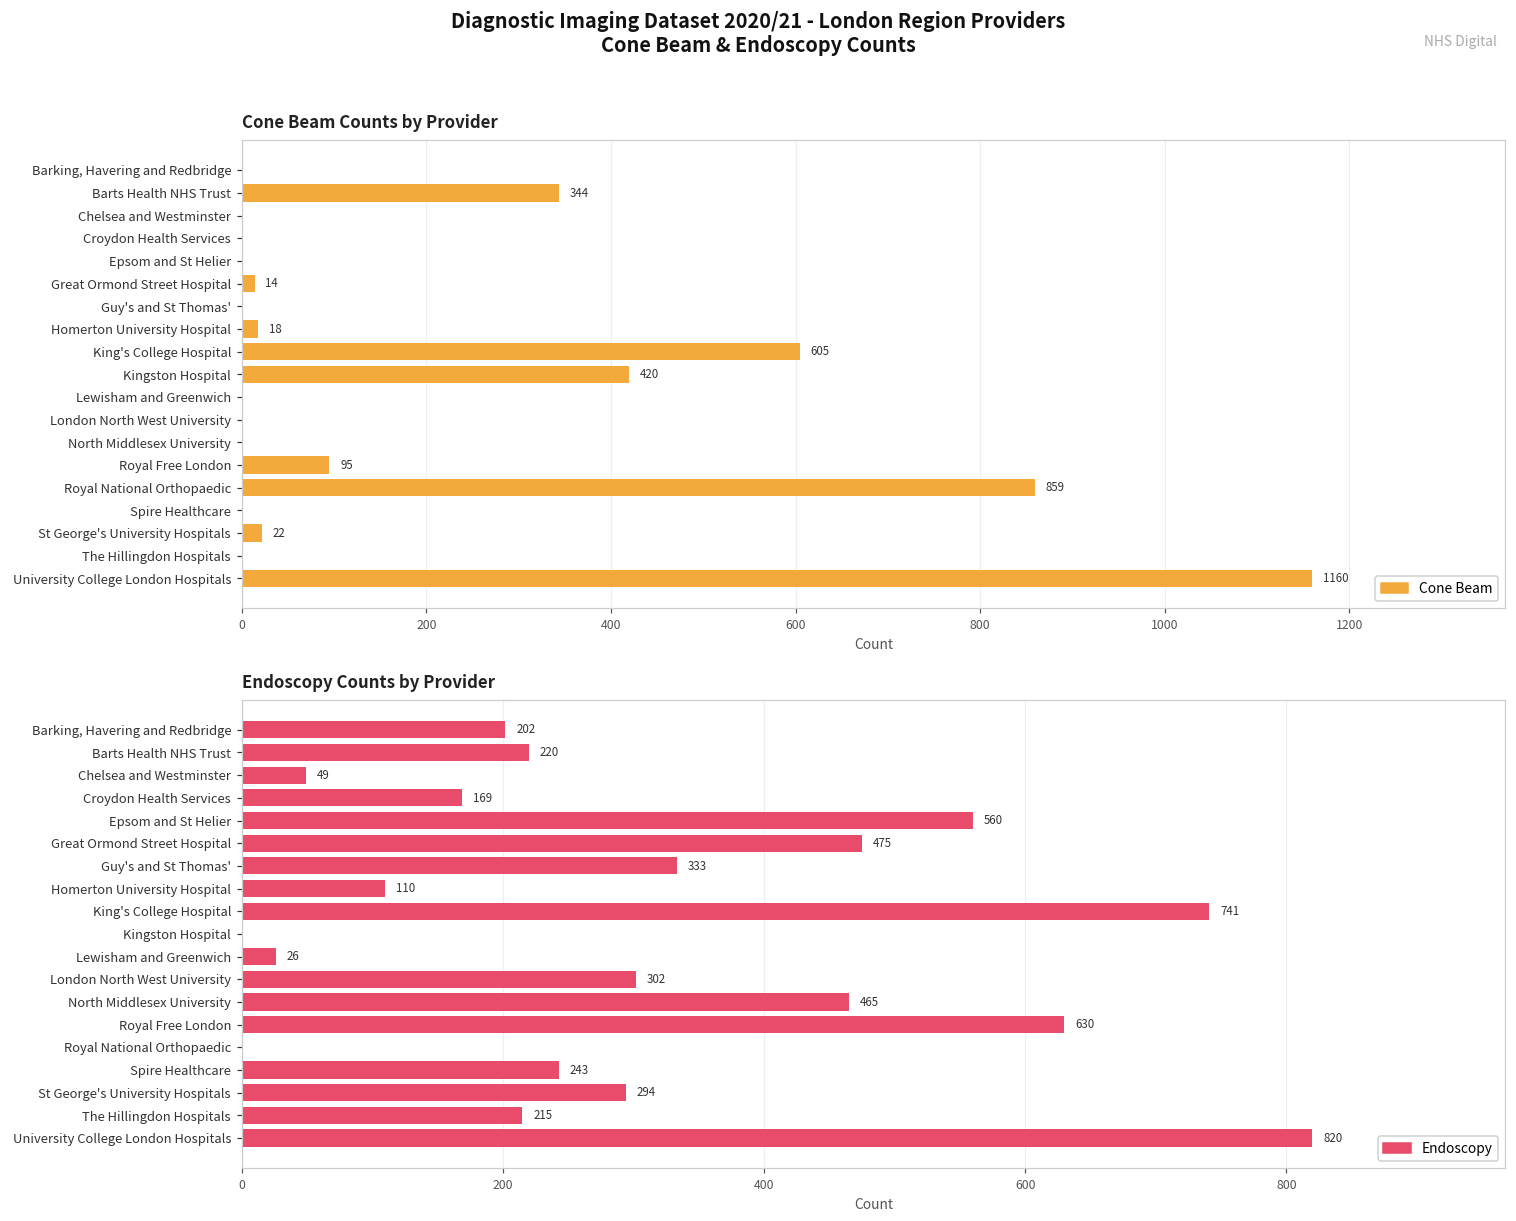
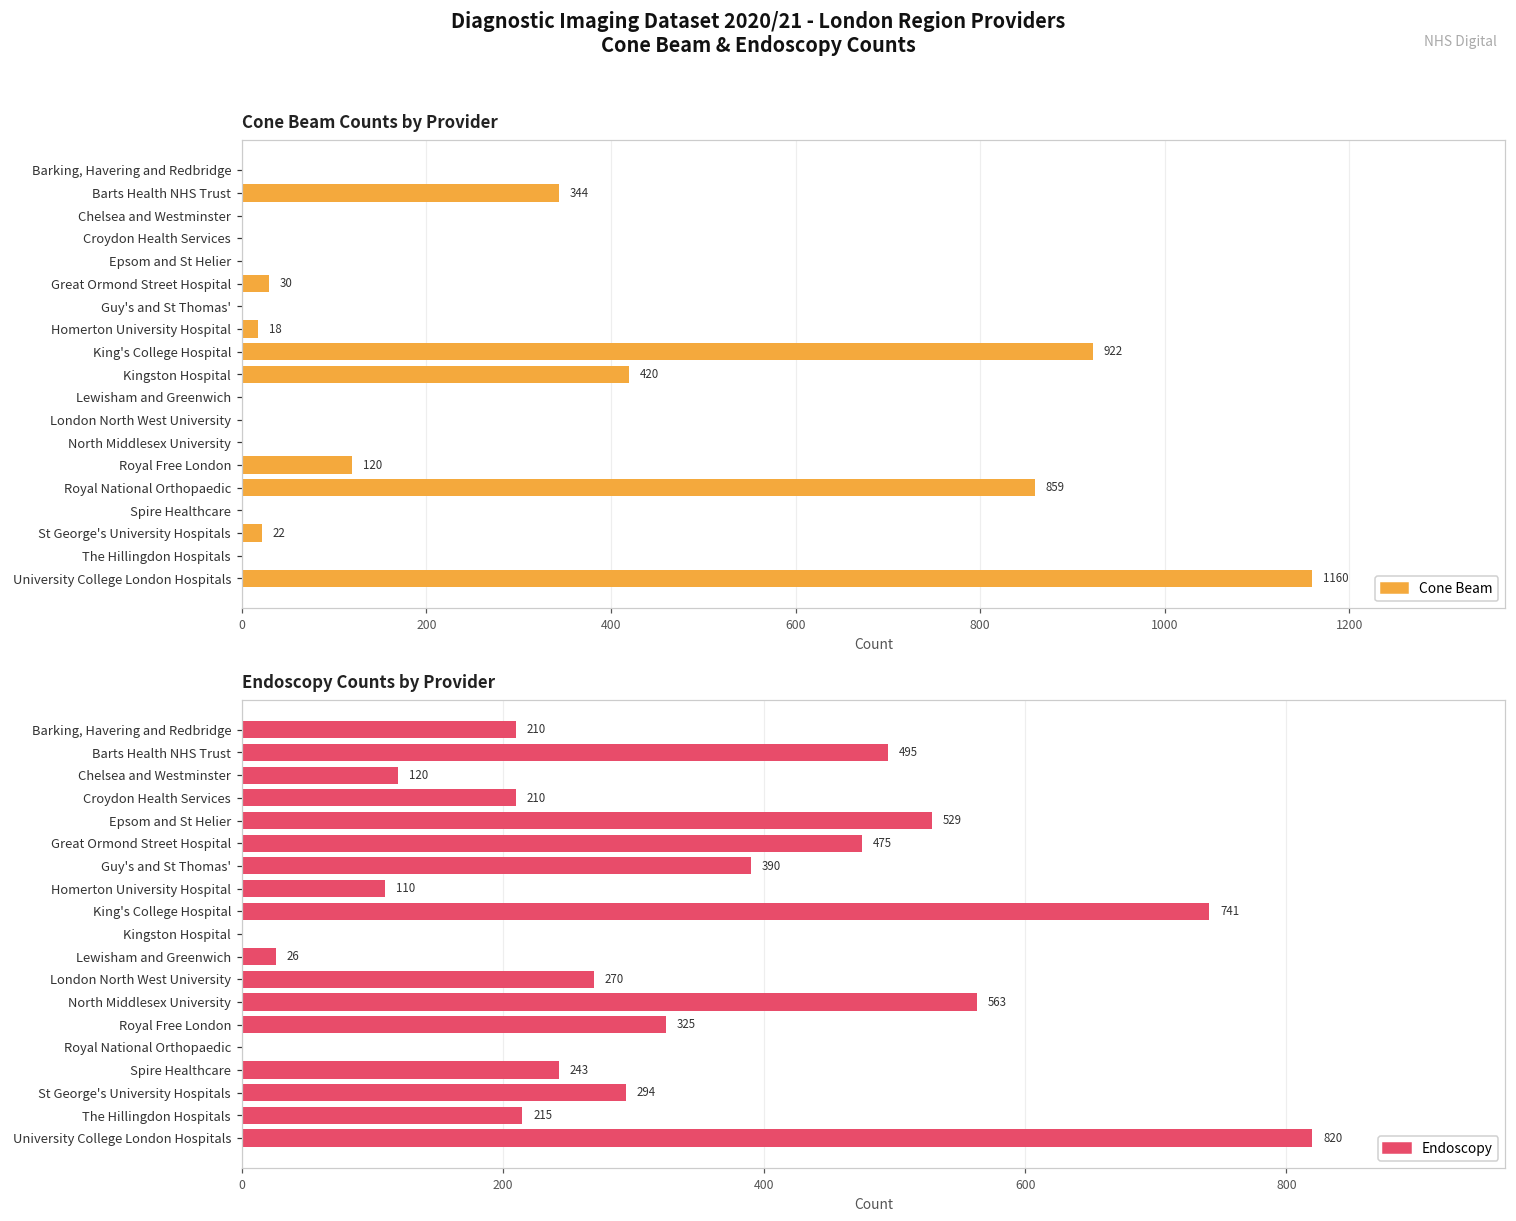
Cone Beam Counts by Provider, Great Ormond Street Hospital: 14 -> 30
Cone Beam Counts by Provider, King's College Hospital: 605 -> 922
Cone Beam Counts by Provider, Royal Free London: 95 -> 120
Endoscopy Counts by Provider, Barking, Havering and Redbridge: 202 -> 210
Endoscopy Counts by Provider, Barts Health NHS Trust: 220 -> 495
Endoscopy Counts by Provider, Chelsea and Westminster: 49 -> 120
Endoscopy Counts by Provider, Croydon Health Services: 169 -> 210
Endoscopy Counts by Provider, Epsom and St Helier: 560 -> 529
Endoscopy Counts by Provider, Guy's and St Thomas': 333 -> 390
Endoscopy Counts by Provider, London North West University: 302 -> 270
Endoscopy Counts by Provider, North Middlesex University: 465 -> 563
Endoscopy Counts by Provider, Royal Free London: 630 -> 325
